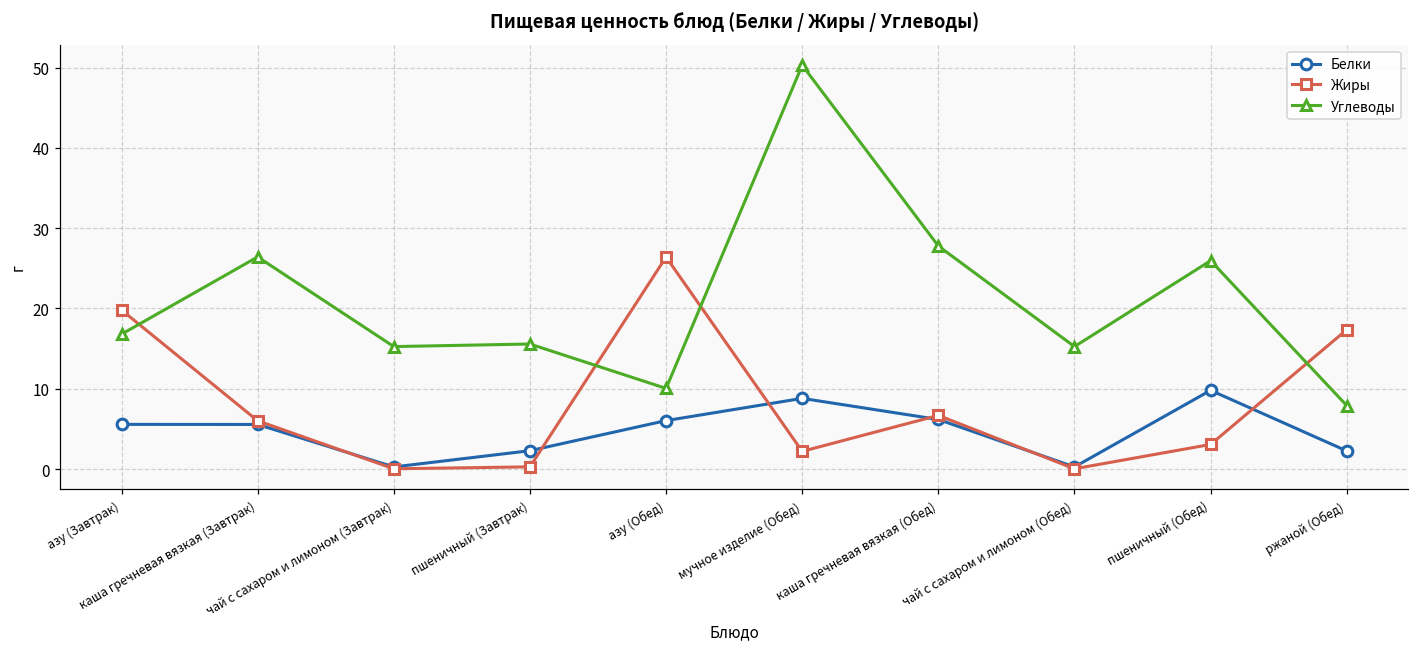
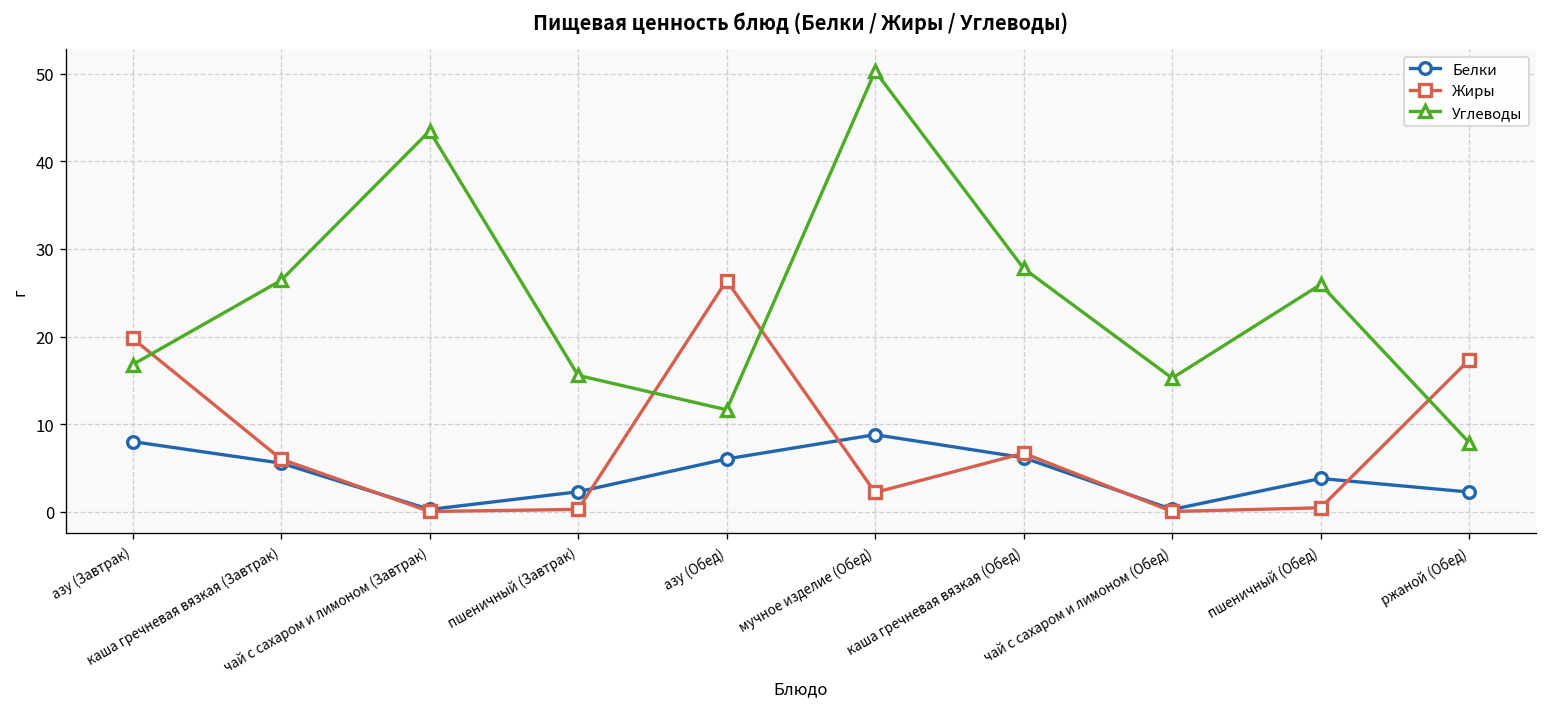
Белки, азу (Завтрак): 6 -> 8
Углеводы, чай с сахаром и лимоном (Завтрак): 15 -> 43
Углеводы, азу (Обед): 10 -> 12
Белки, пшеничный (Обед): 10 -> 4
Жиры, пшеничный (Обед): 3 -> 0
